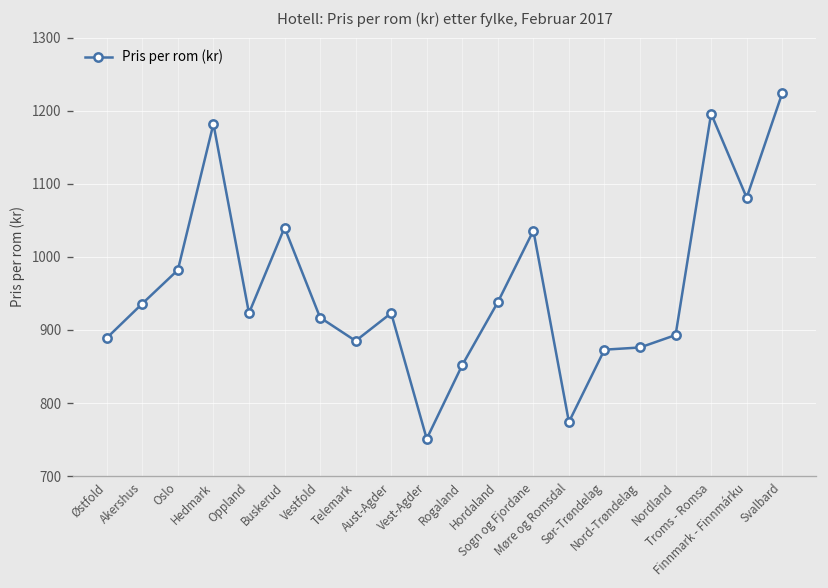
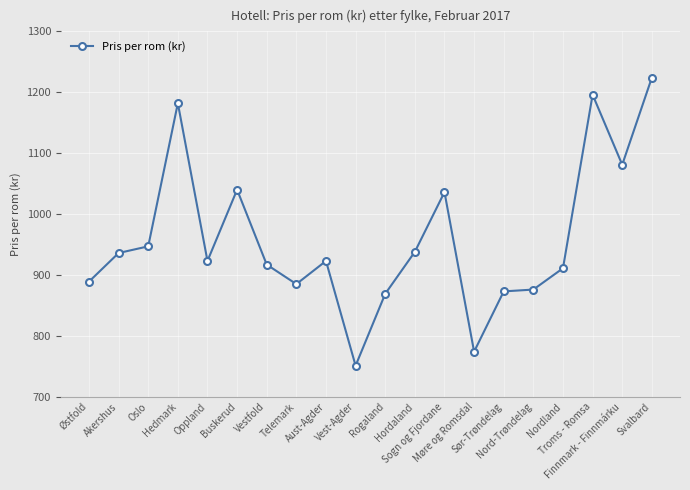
Oslo: 980 -> 950
Rogaland: 850 -> 870
Nordland: 890 -> 910
